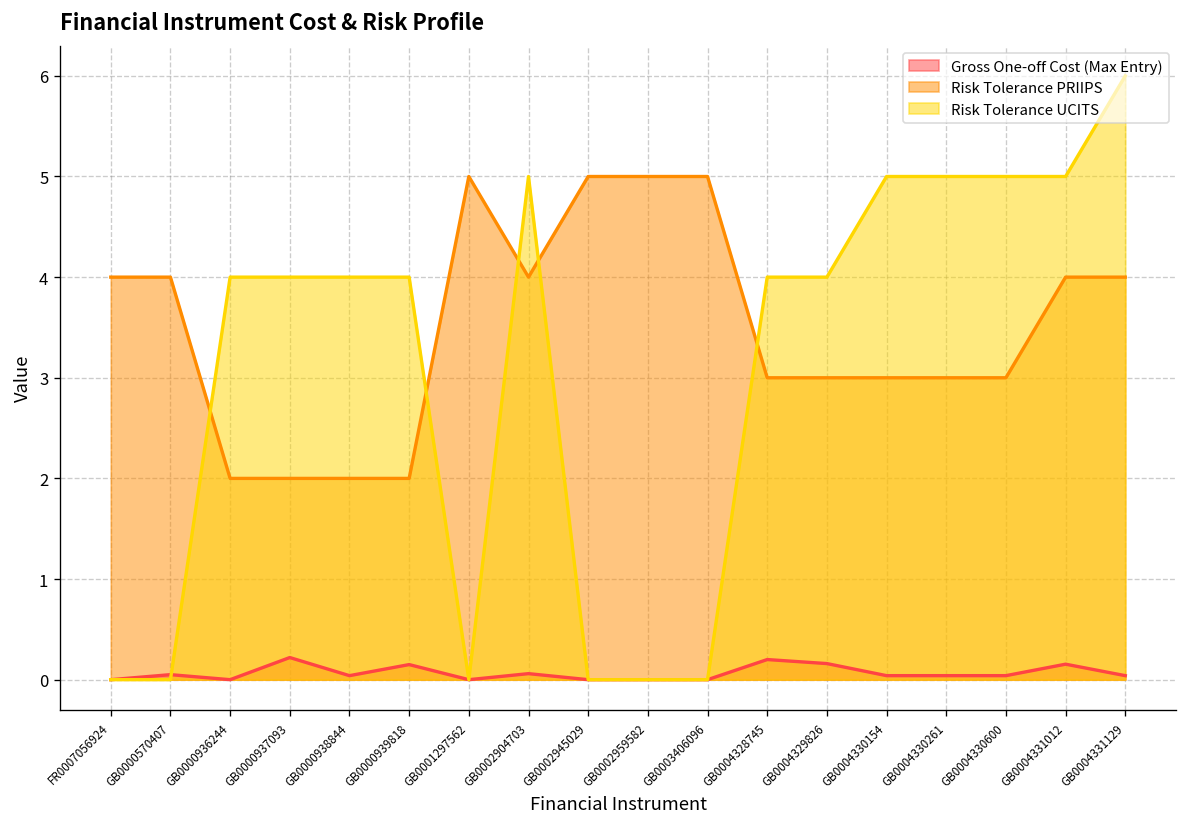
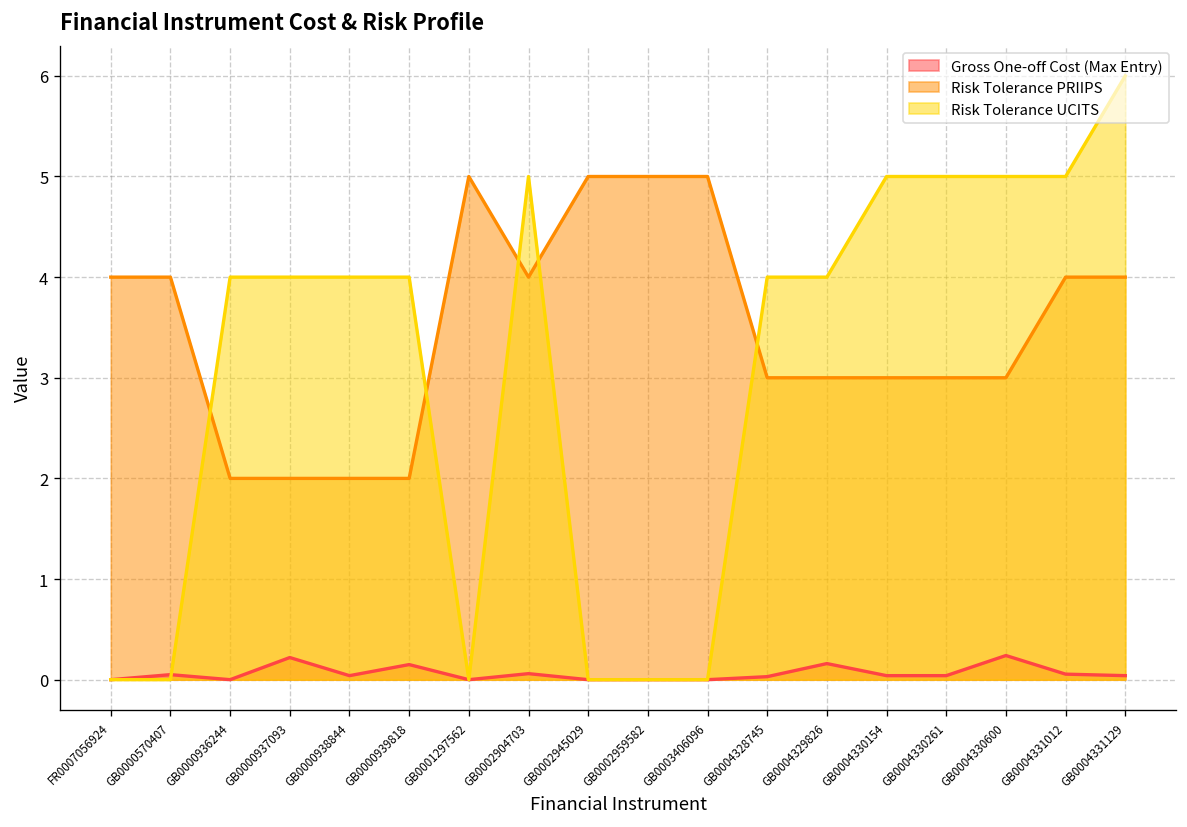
Gross One-off Cost (Max Entry), GB0004328745: 0.2 -> 0.0
Gross One-off Cost (Max Entry), GB0004330600: 0.0 -> 0.2
Gross One-off Cost (Max Entry), GB0004331012: 0.2 -> 0.1
